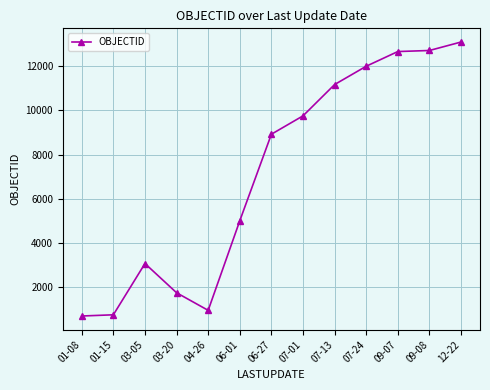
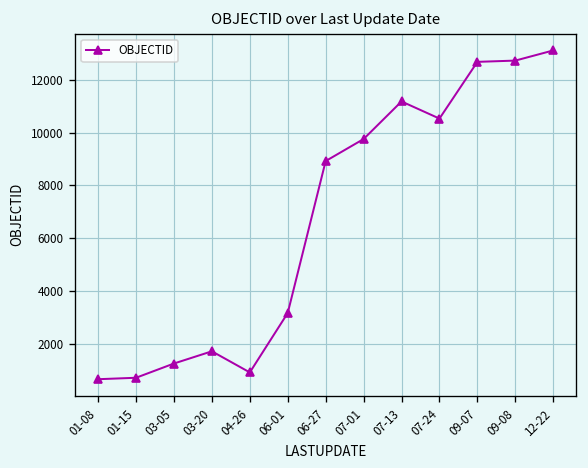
03-05: 3100 -> 1300
06-01: 5000 -> 3200
07-24: 12000 -> 10500
